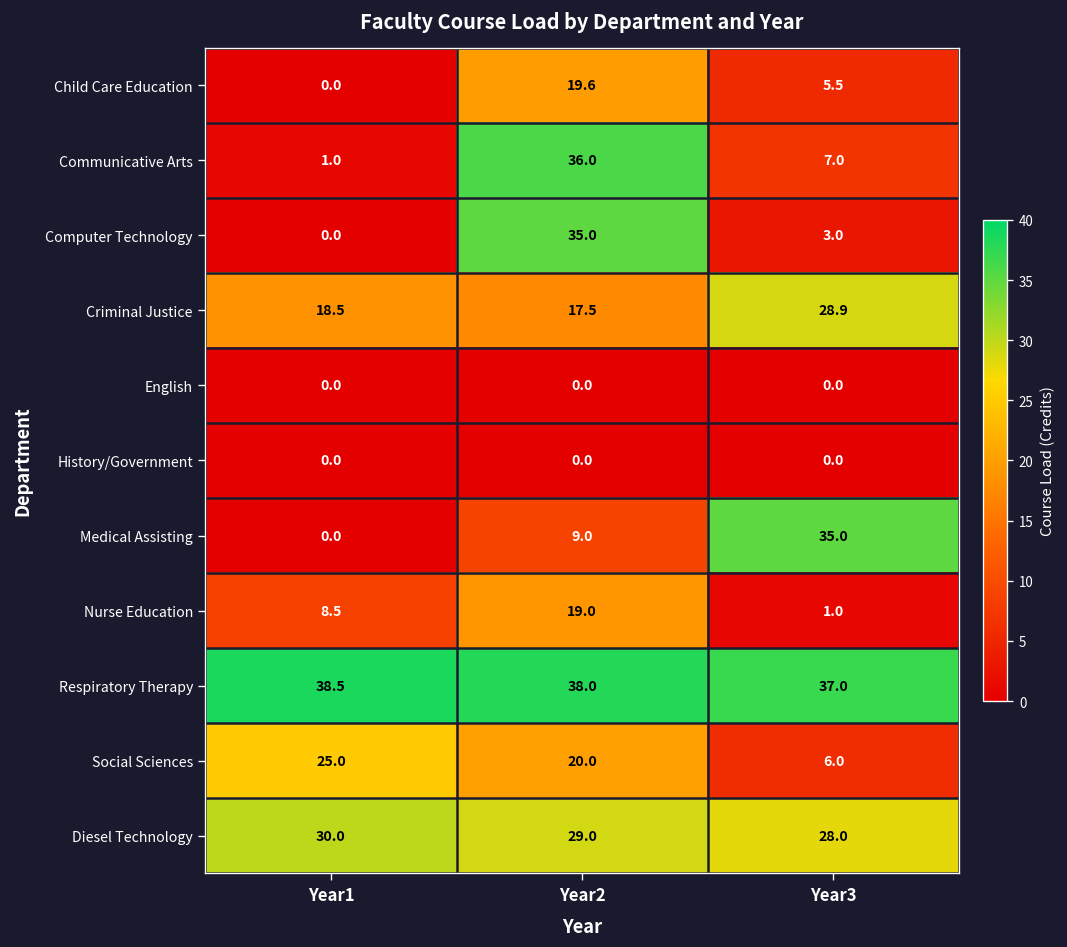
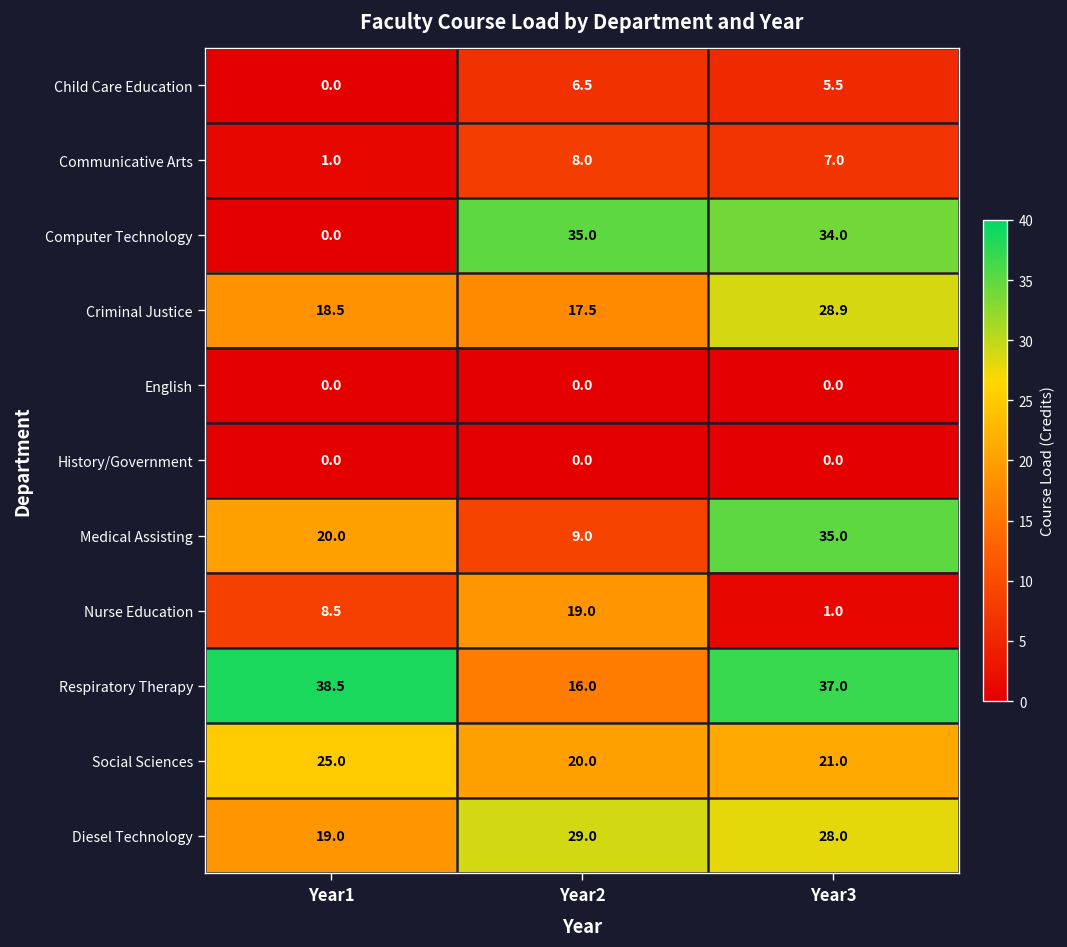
Child Care Education, Year2: 19.6 -> 6.5
Communicative Arts, Year2: 36.0 -> 8.0
Computer Technology, Year3: 3.0 -> 34.0
Medical Assisting, Year1: 0.0 -> 20.0
Respiratory Therapy, Year2: 38.0 -> 16.0
Social Sciences, Year3: 6.0 -> 21.0
Diesel Technology, Year1: 30.0 -> 19.0
